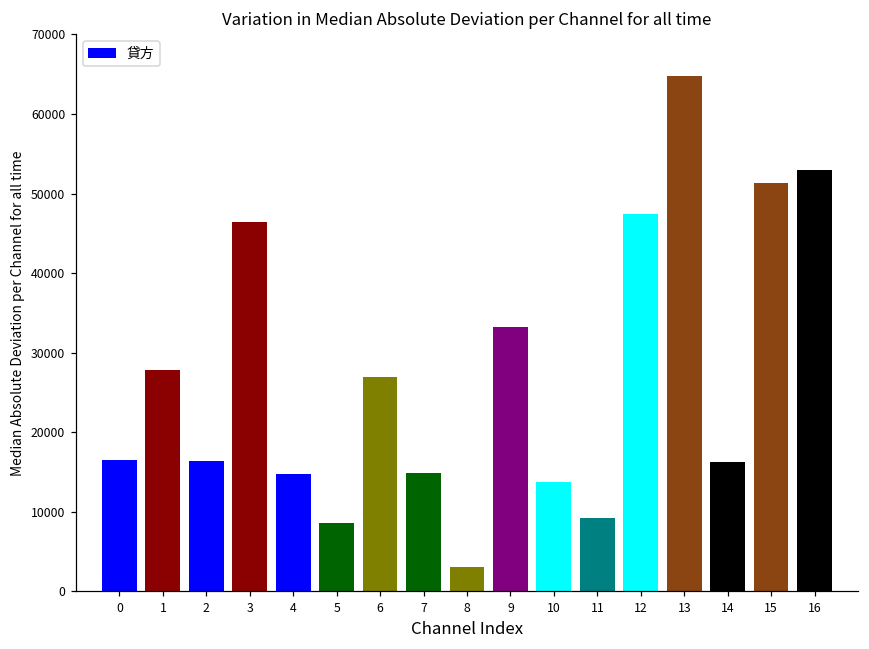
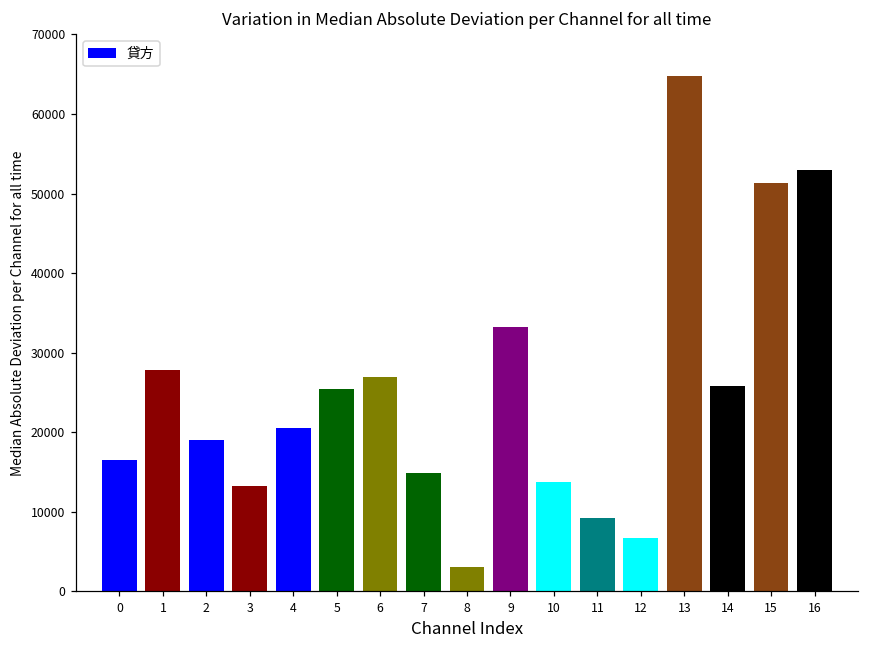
2: 16000 -> 19000
3: 46000 -> 13000
4: 15000 -> 20000
5: 9000 -> 25000
12: 47000 -> 7000
14: 16000 -> 26000
